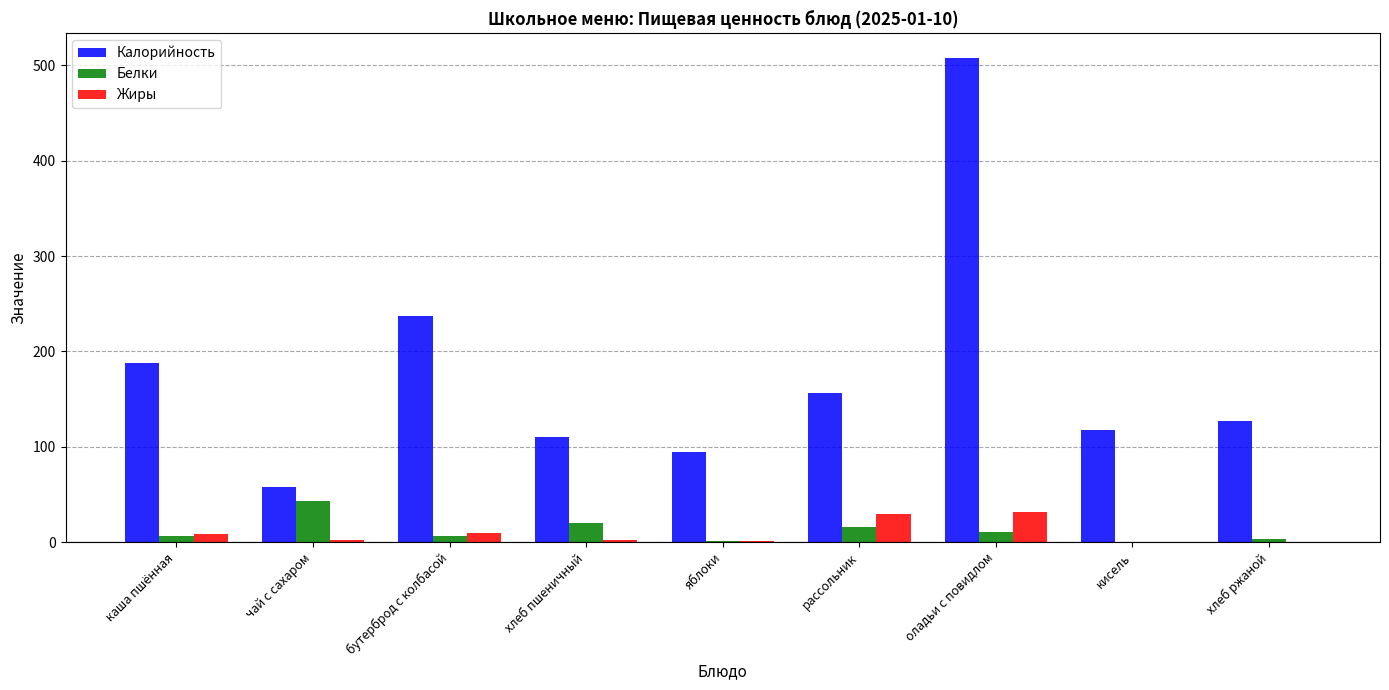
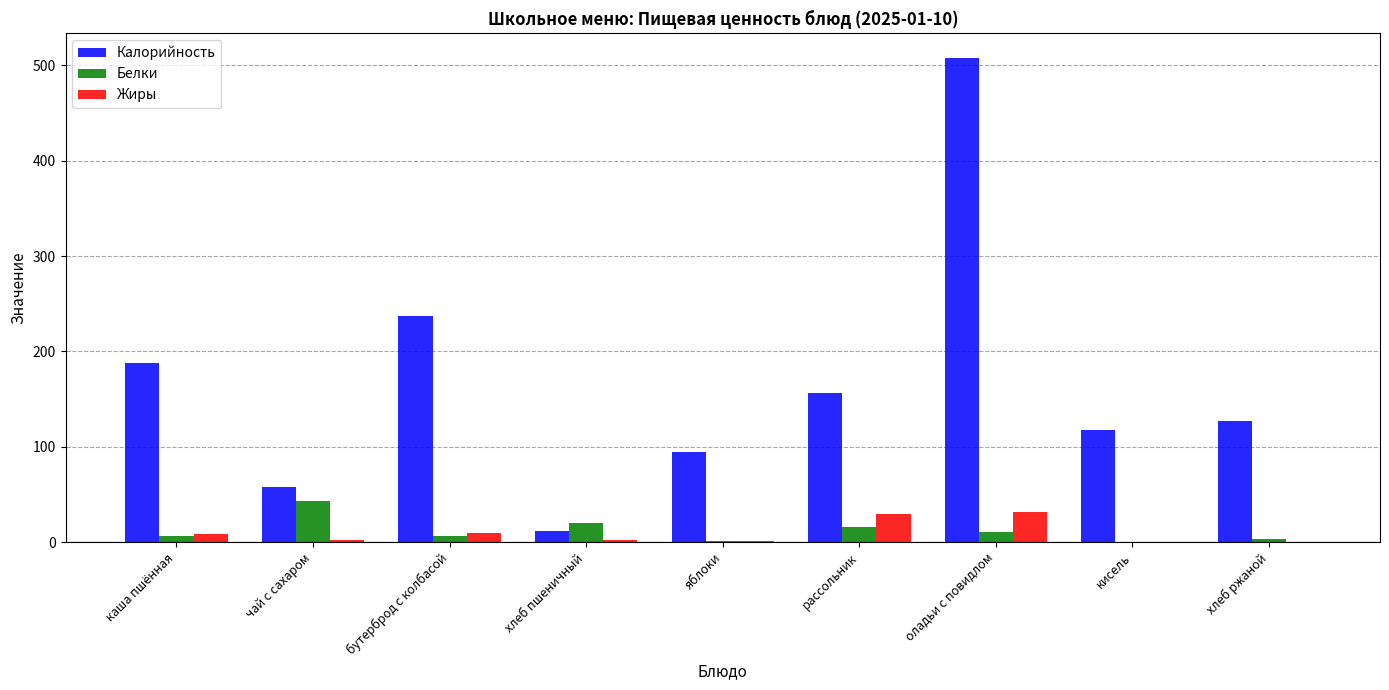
Калорийность, хлеб пшеничный: 110 -> 10
